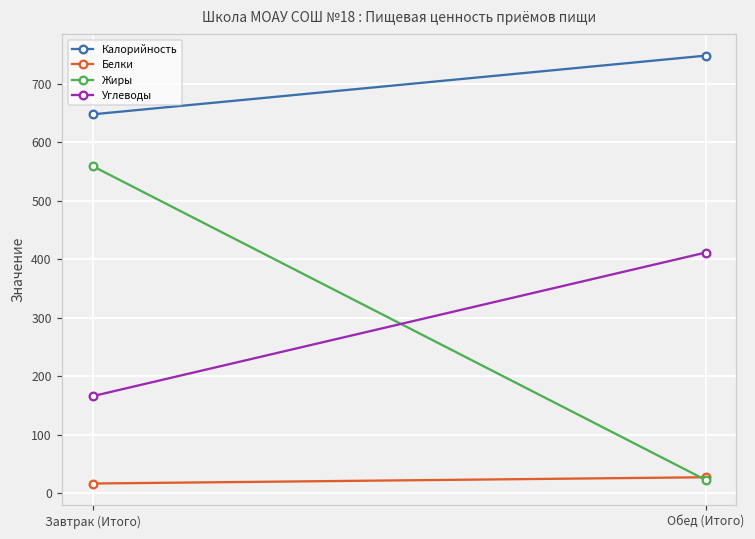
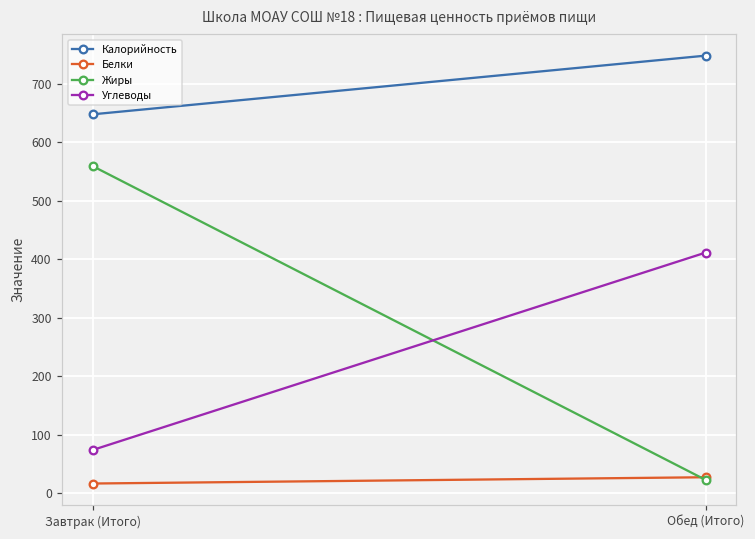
Углеводы, Завтрак (Итого): 170 -> 70
